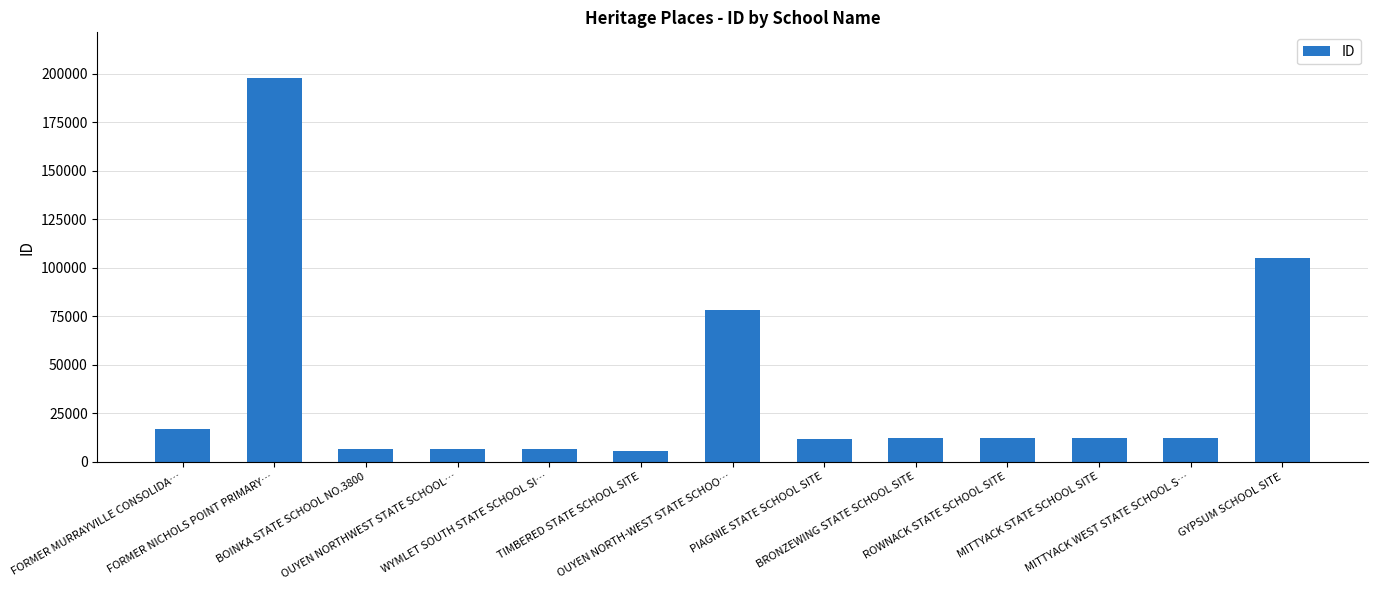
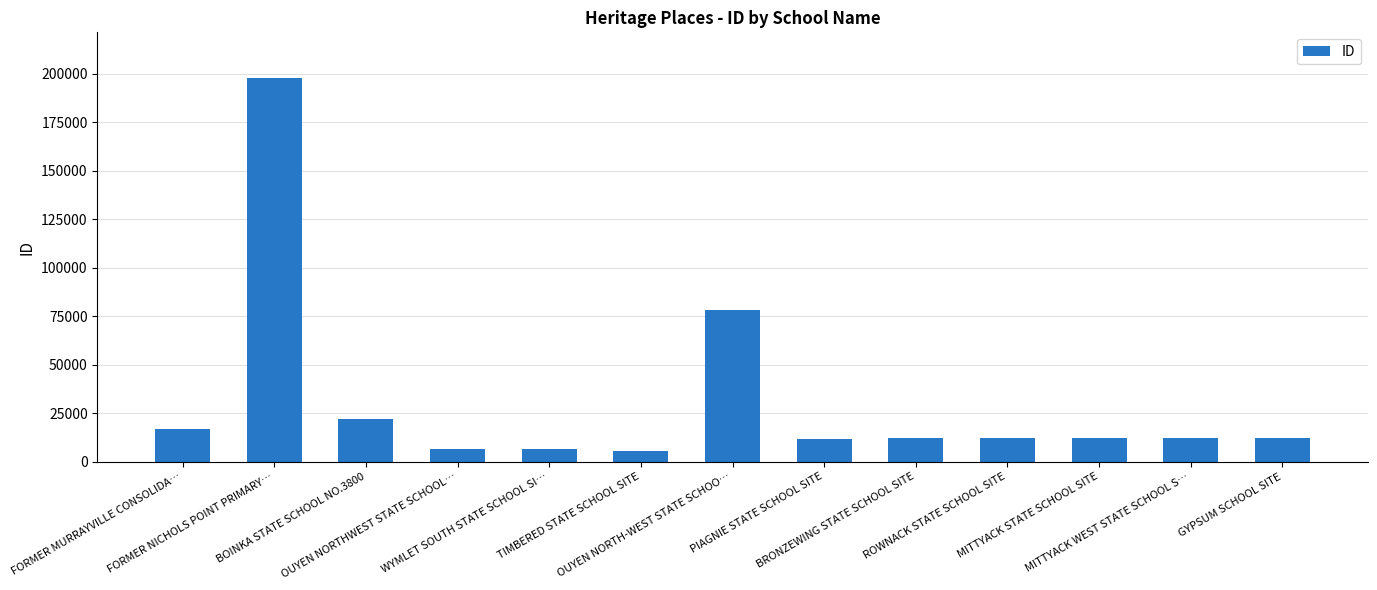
BOINKA STATE SCHOOL NO.3800: 7000 -> 22000
GYPSUM SCHOOL SITE: 105000 -> 12000
